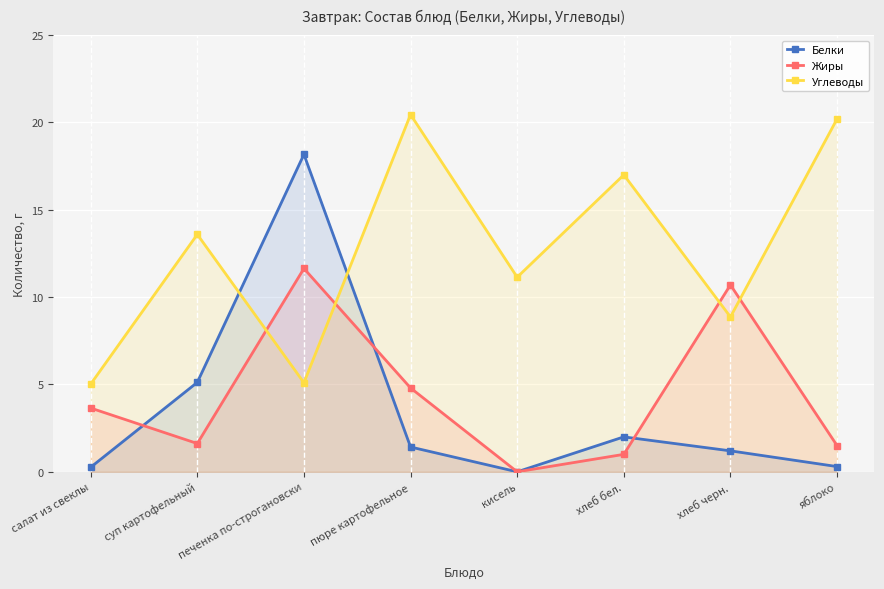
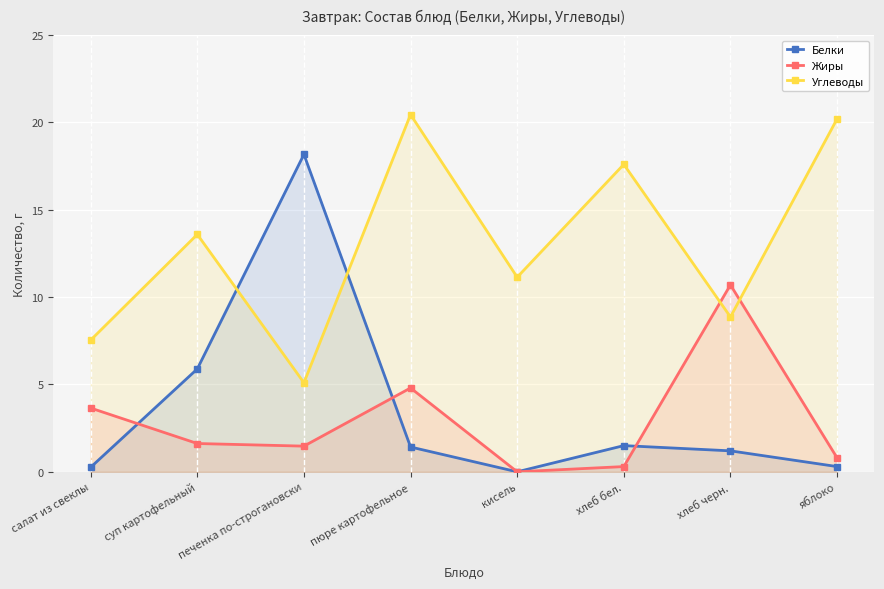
Углеводы, салат из свеклы: 5.0 -> 7.5
Белки, суп картофельный: 5.1 -> 5.9
Жиры, печенка по-строгановски: 11.6 -> 1.5
Белки, хлеб бел.: 2.0 -> 1.5
Жиры, хлеб бел.: 1.0 -> 0.3
Углеводы, хлеб бел.: 17.0 -> 17.6
Жиры, яблоко: 1.5 -> 0.8
